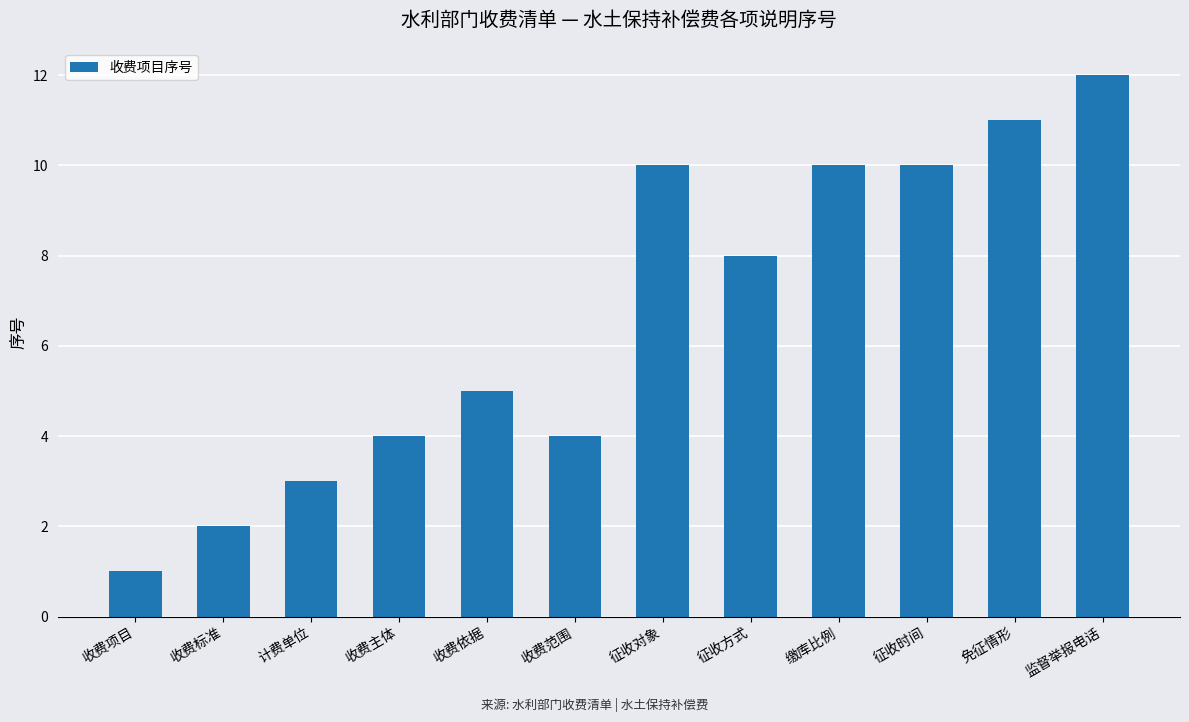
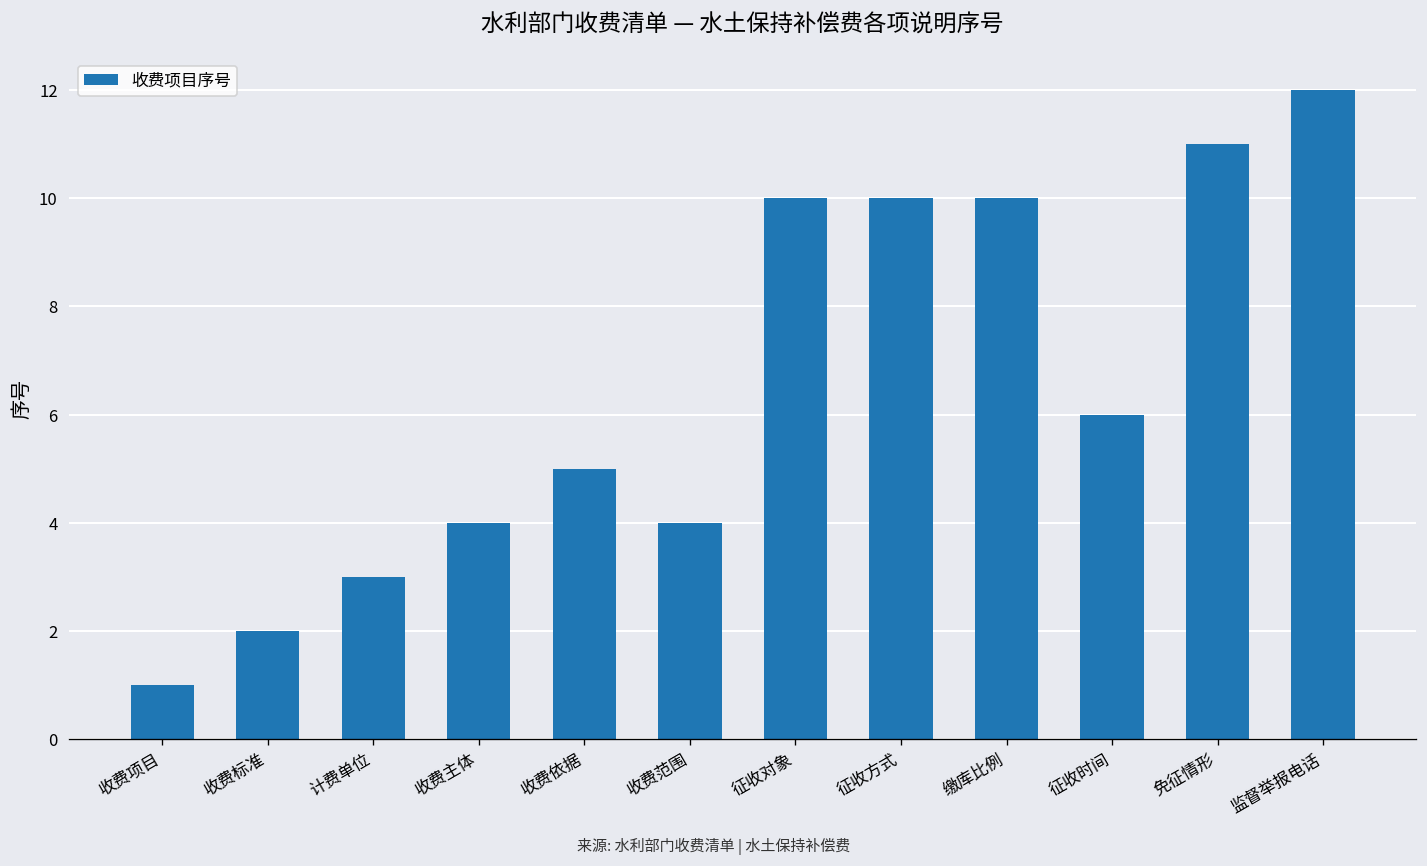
征收方式: 8 -> 10
征收时间: 10 -> 6
